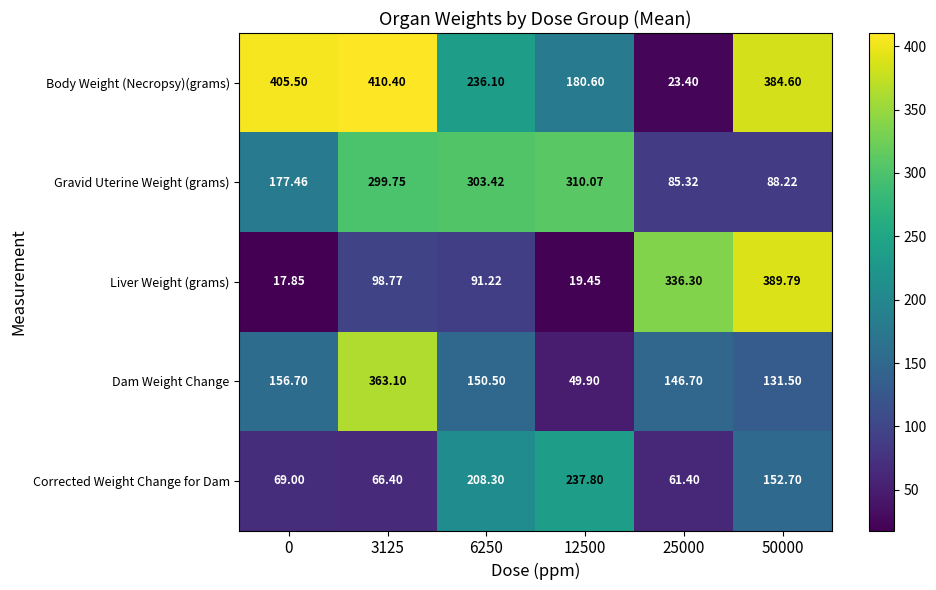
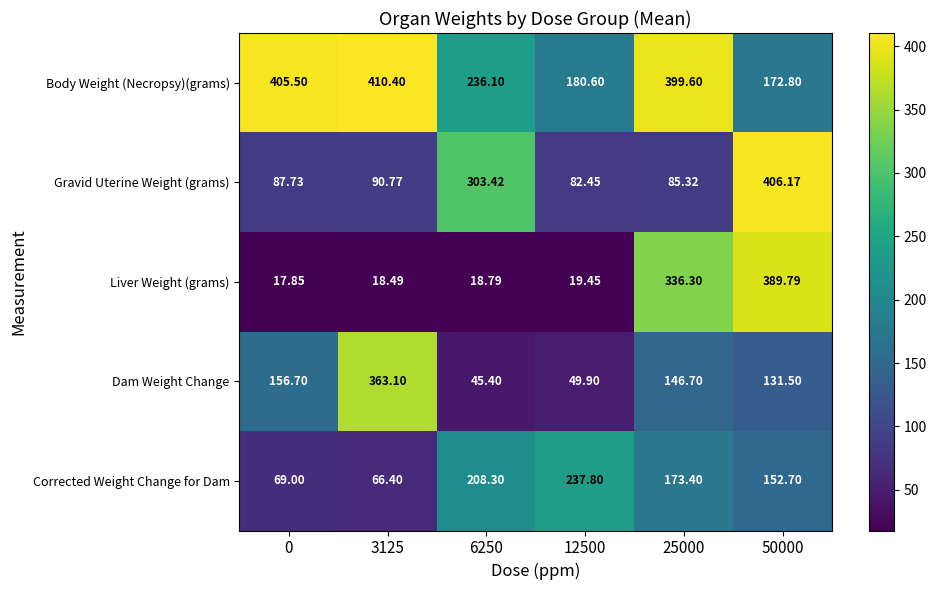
Body Weight (Necropsy)(grams), 25000: 23.40 -> 399.60
Body Weight (Necropsy)(grams), 50000: 384.60 -> 172.80
Gravid Uterine Weight (grams), 0: 177.46 -> 87.73
Gravid Uterine Weight (grams), 3125: 299.75 -> 90.77
Gravid Uterine Weight (grams), 12500: 310.07 -> 82.45
Gravid Uterine Weight (grams), 50000: 88.22 -> 406.17
Liver Weight (grams), 3125: 98.77 -> 18.49
Liver Weight (grams), 6250: 91.22 -> 18.79
Dam Weight Change, 6250: 150.50 -> 45.40
Corrected Weight Change for Dam, 25000: 61.40 -> 173.40
